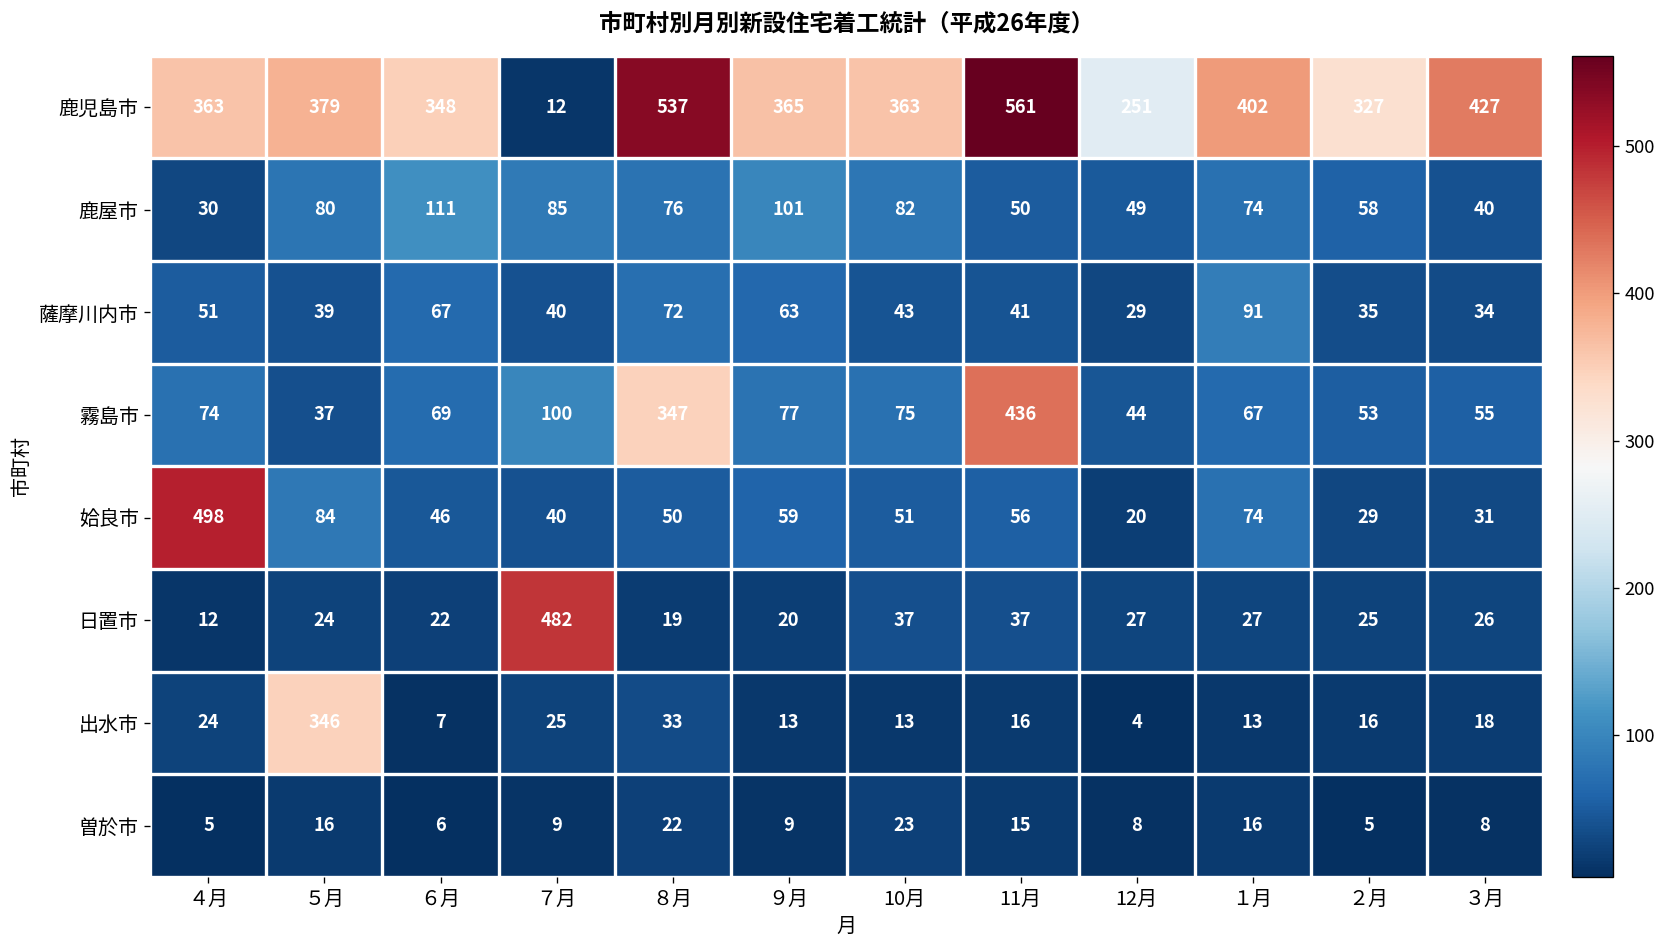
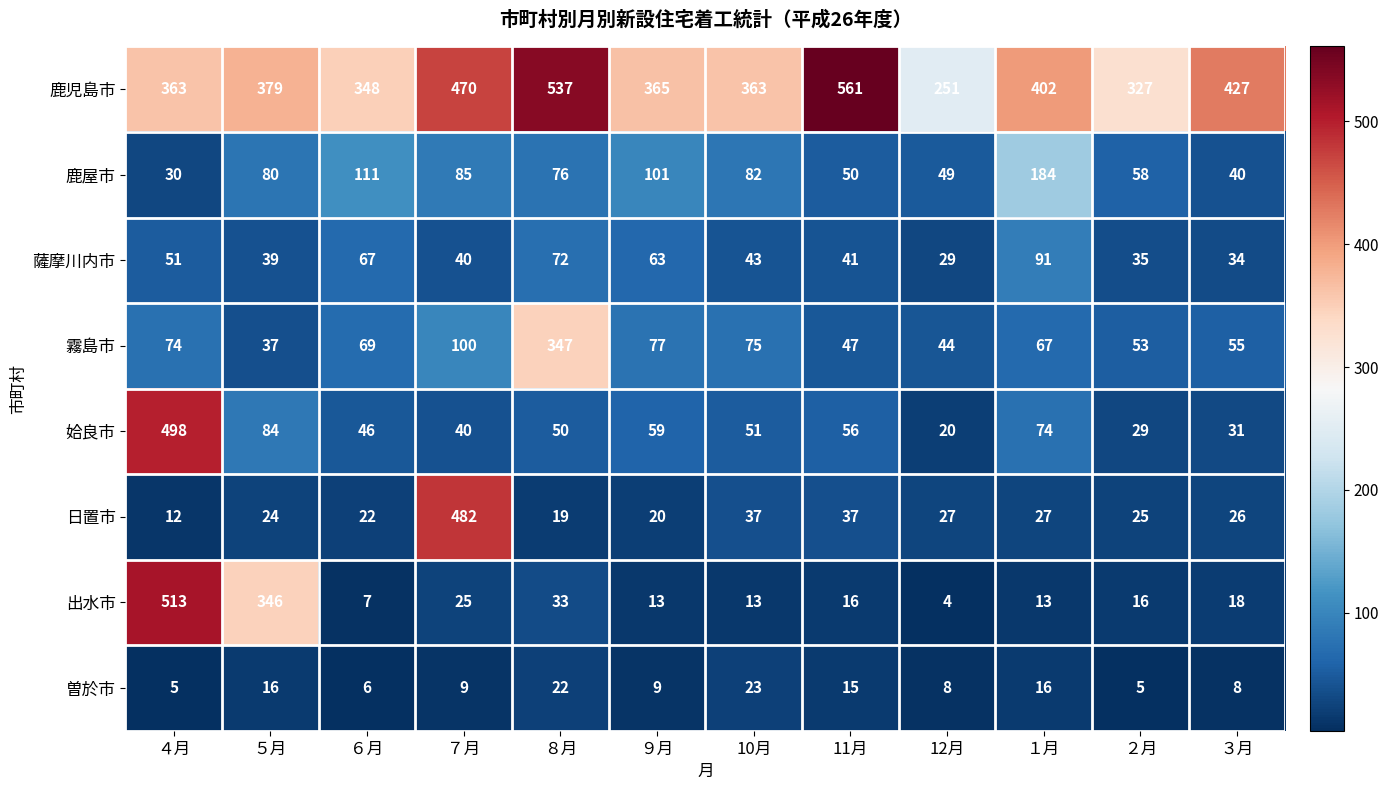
鹿児島市, ７月: 12 -> 470
鹿屋市, １月: 74 -> 184
霧島市, 11月: 436 -> 47
出水市, ４月: 24 -> 513
